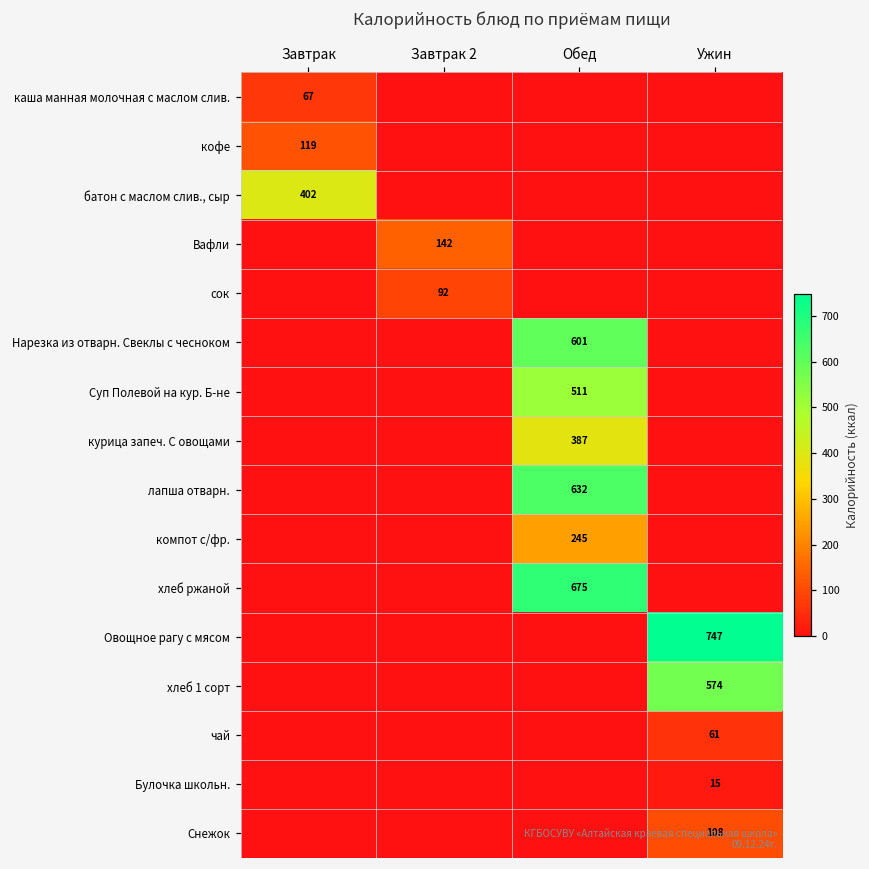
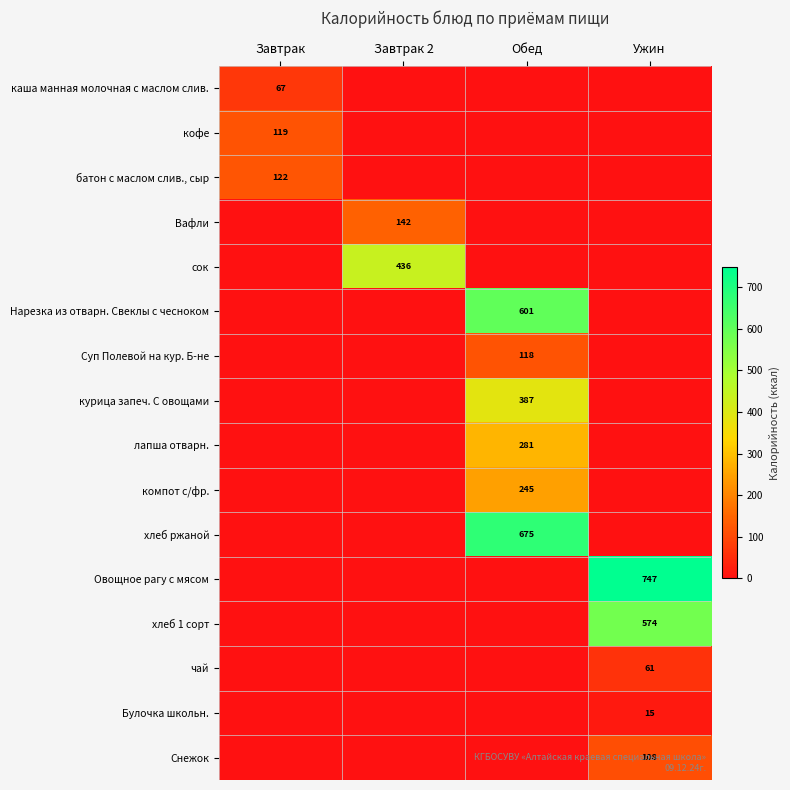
батон с маслом слив., сыр, Завтрак: 402 -> 122
сок, Завтрак 2: 92 -> 436
Суп Полевой на кур. Б-не, Обед: 511 -> 118
лапша отварн., Обед: 632 -> 281
